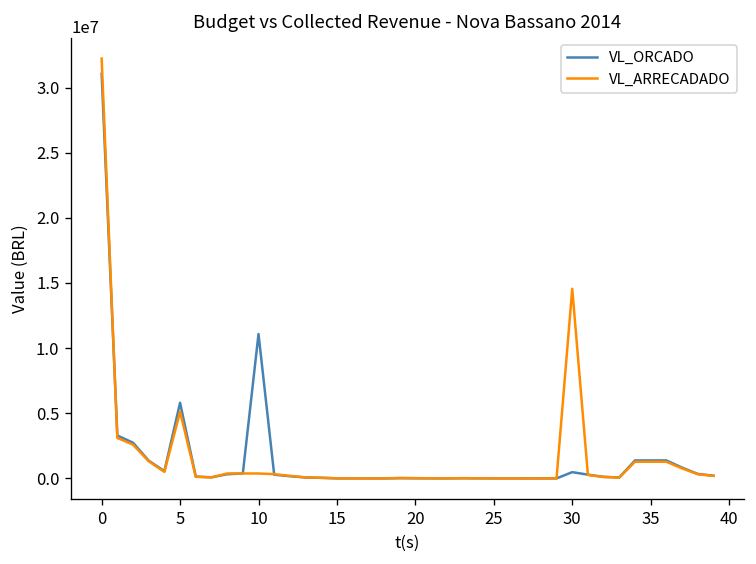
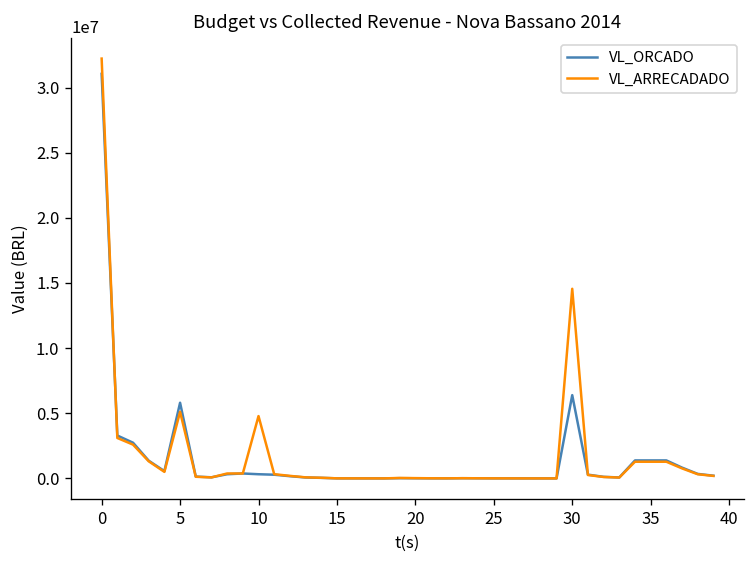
VL_ORCADO, 10: 11100000 -> 300000
VL_ARRECADADO, 10: 400000 -> 4800000
VL_ORCADO, 30: 500000 -> 6400000
